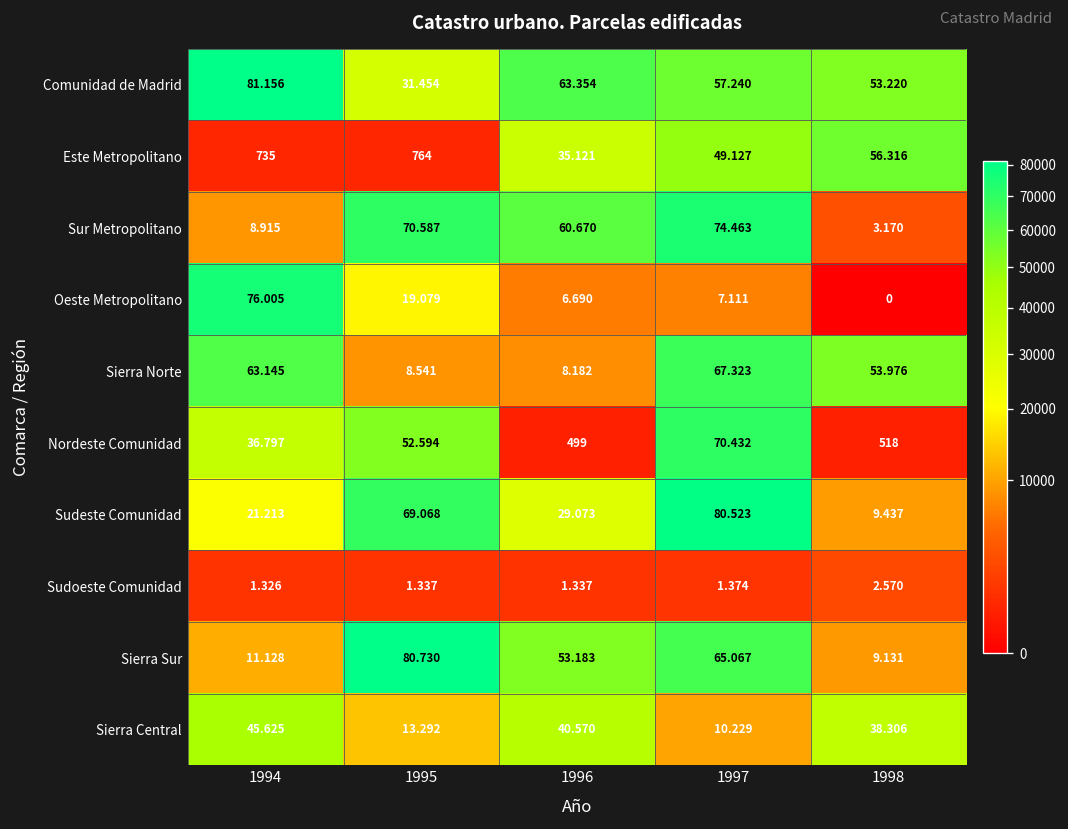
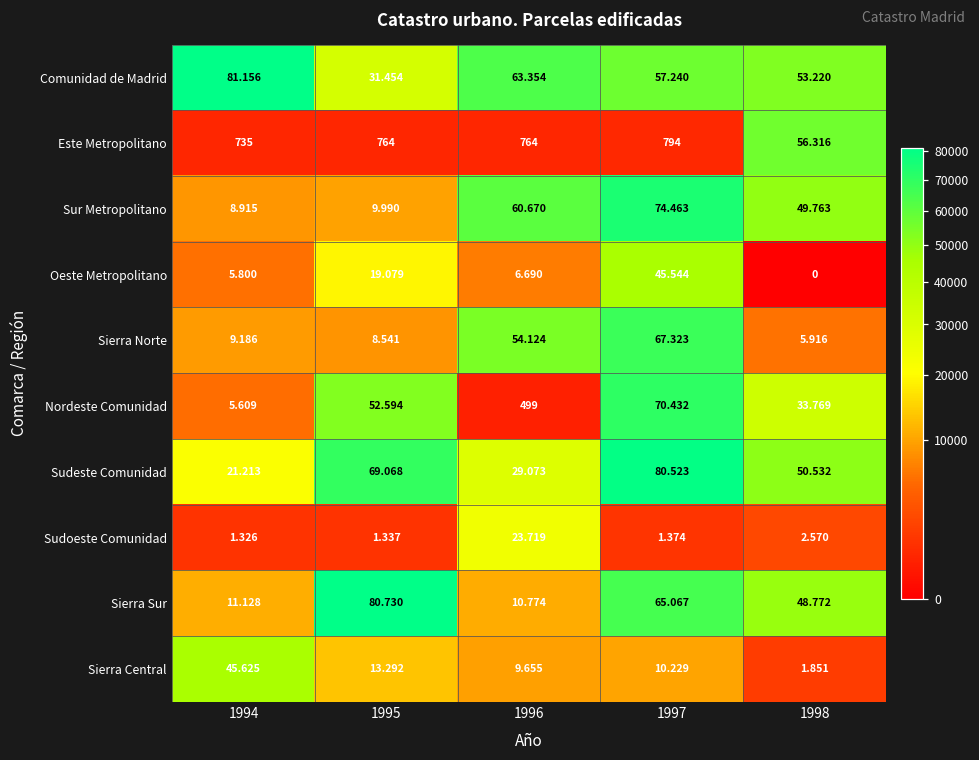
Este Metropolitano, 1996: 35.121 -> 764
Este Metropolitano, 1997: 49.127 -> 794
Sur Metropolitano, 1995: 70.587 -> 9.990
Sur Metropolitano, 1998: 3.170 -> 49.763
Oeste Metropolitano, 1994: 76.005 -> 5.800
Oeste Metropolitano, 1997: 7.111 -> 45.544
Sierra Norte, 1994: 63.145 -> 9.186
Sierra Norte, 1996: 8.182 -> 54.124
Sierra Norte, 1998: 53.976 -> 5.916
Nordeste Comunidad, 1994: 36.797 -> 5.609
Nordeste Comunidad, 1998: 518 -> 33.769
Sudeste Comunidad, 1998: 9.437 -> 50.532
Sudoeste Comunidad, 1996: 1.337 -> 23.719
Sierra Sur, 1996: 53.183 -> 10.774
Sierra Sur, 1998: 9.131 -> 48.772
Sierra Central, 1996: 40.570 -> 9.655
Sierra Central, 1998: 38.306 -> 1.851
